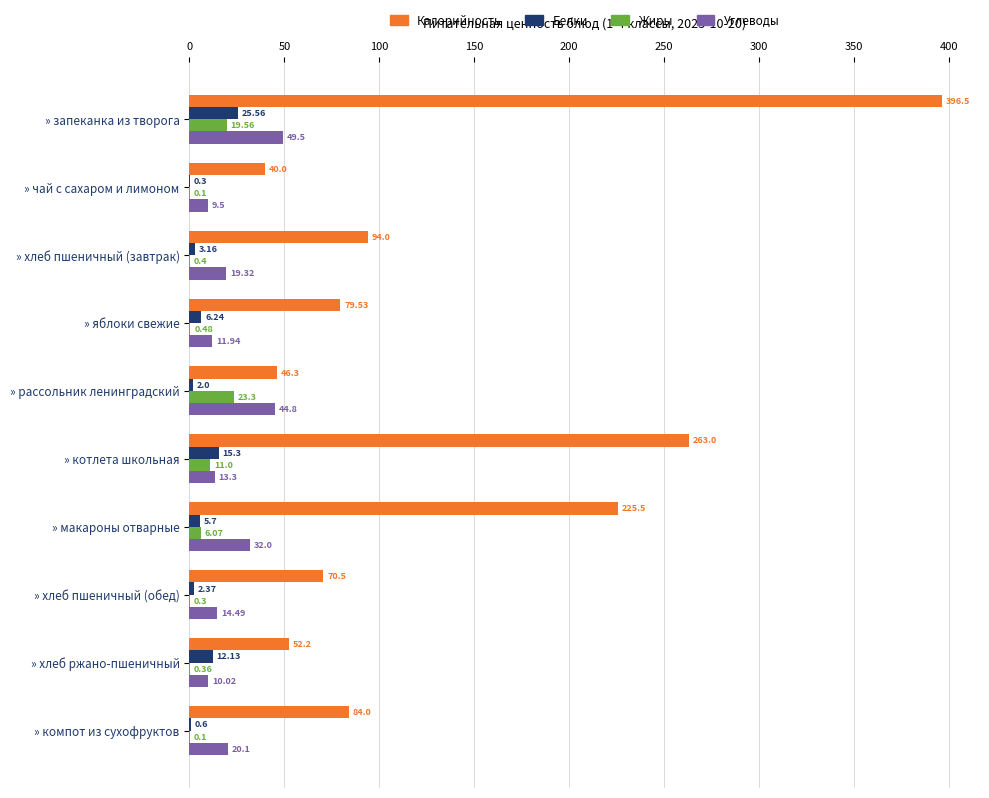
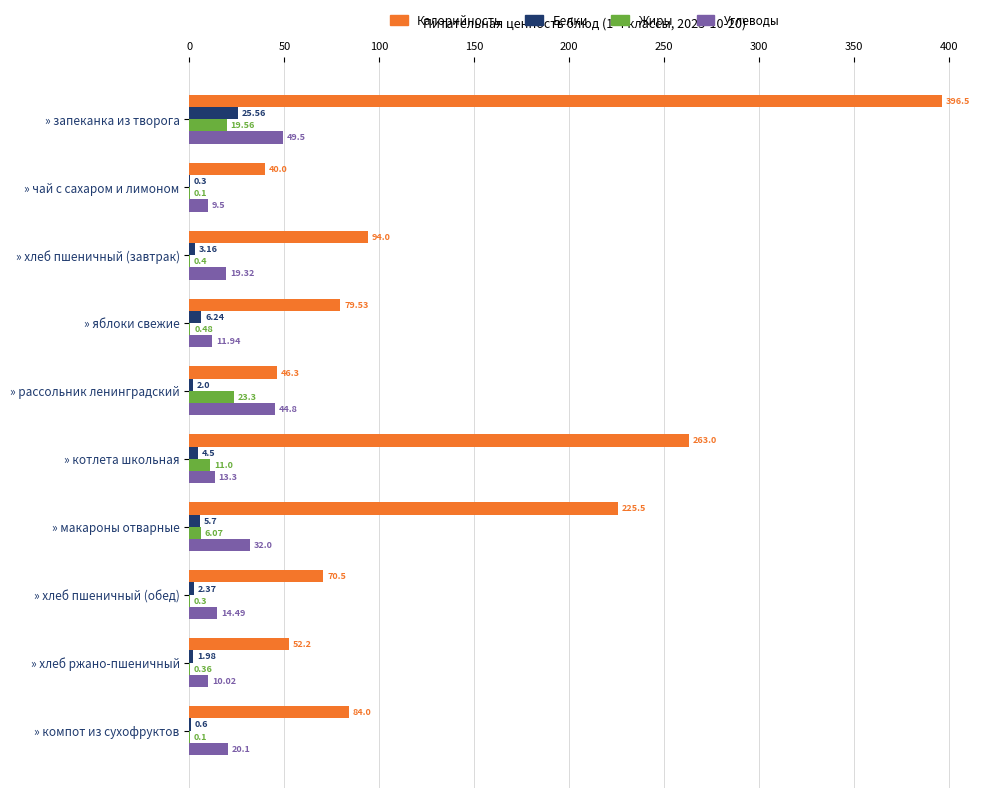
Белки, » котлета школьная: 15.3 -> 4.5
Белки, » хлеб ржано-пшеничный: 12.13 -> 1.98
